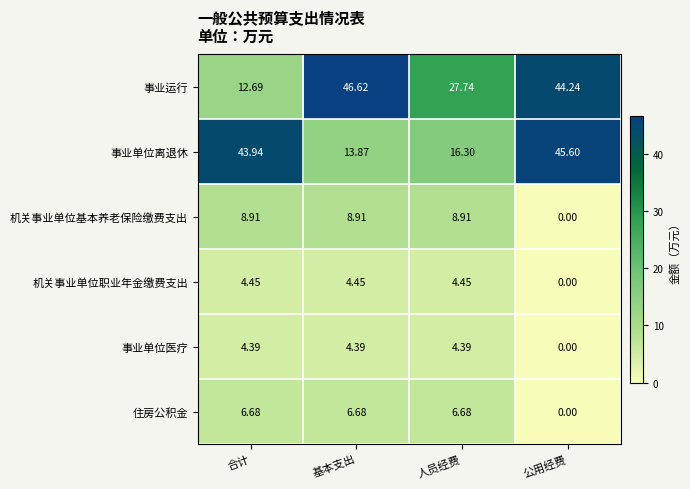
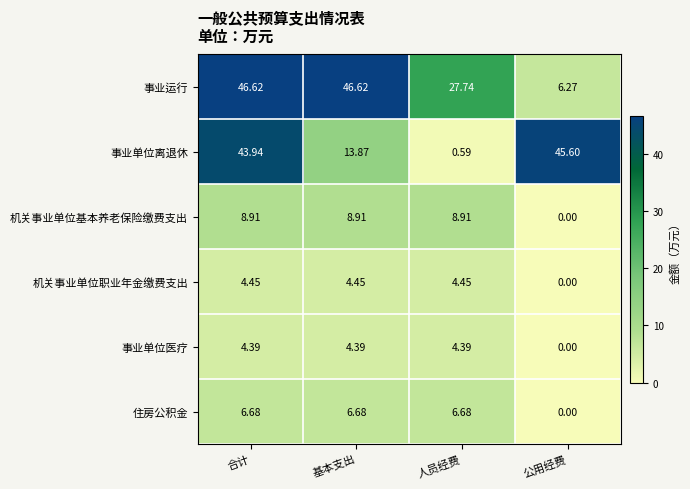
事业运行, 合计: 12.69 -> 46.62
事业运行, 公用经费: 44.24 -> 6.27
事业单位离退休, 人员经费: 16.30 -> 0.59
